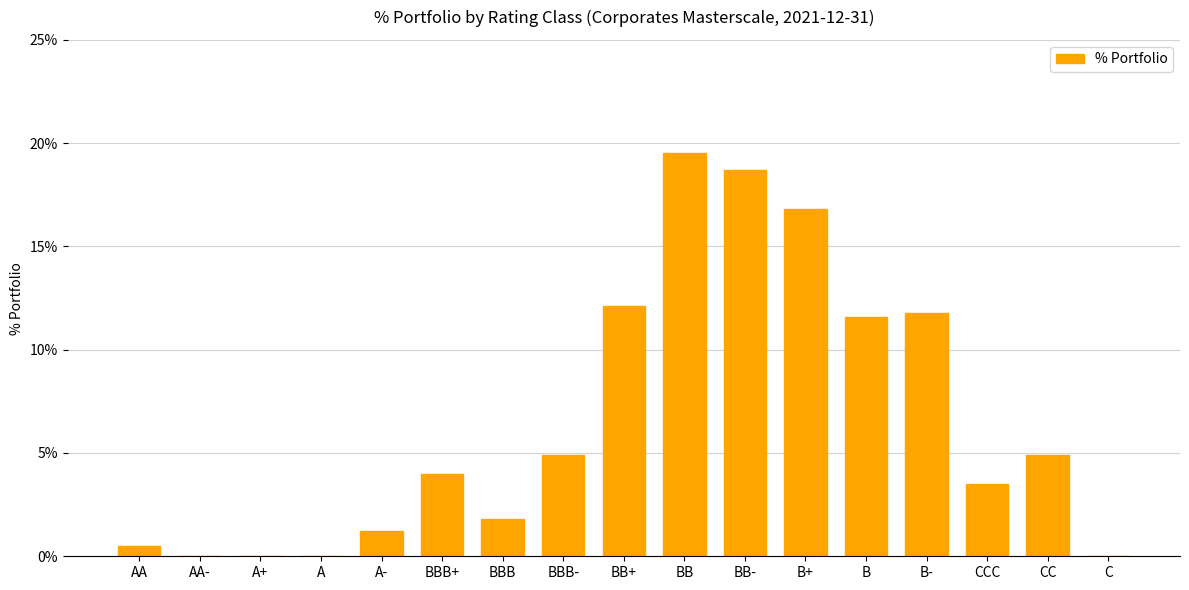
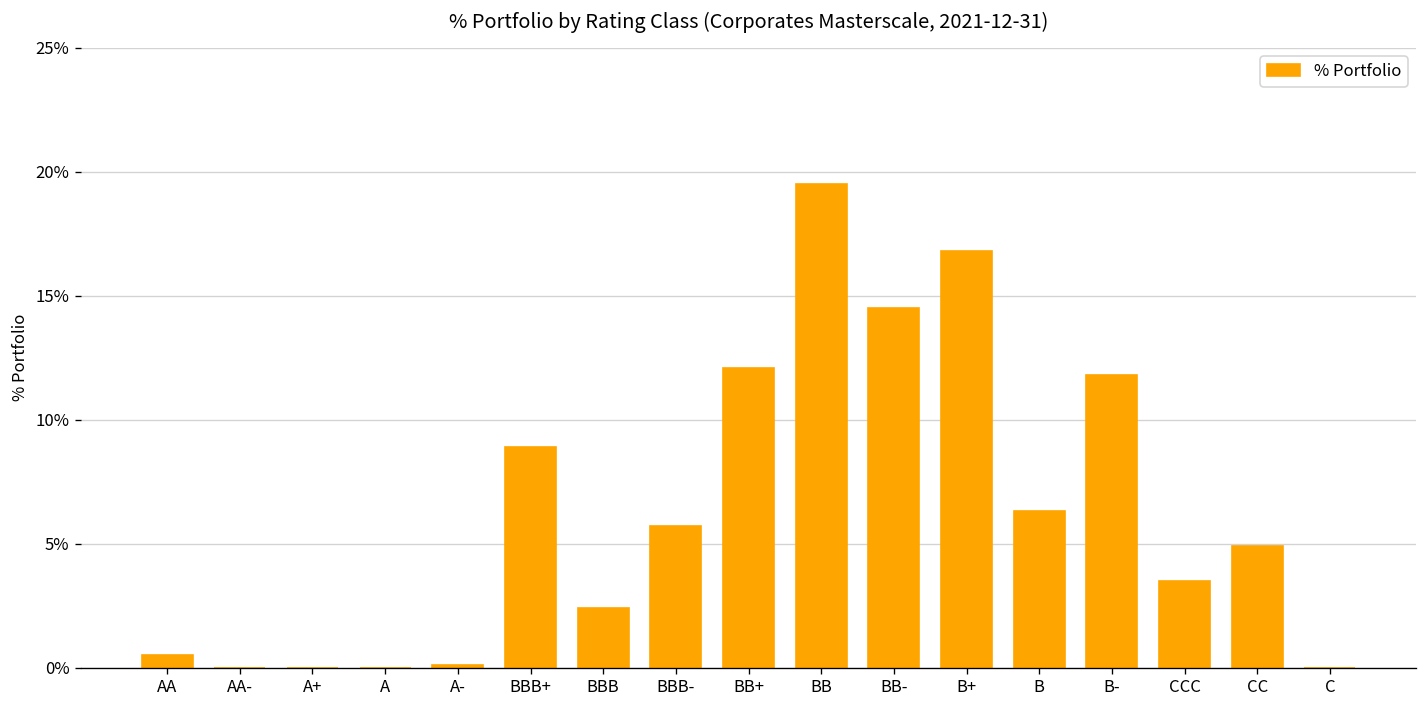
A-: 1.2% -> 0.1%
BBB+: 4.0% -> 8.9%
BBB: 1.8% -> 2.4%
BBB-: 4.9% -> 5.7%
BB-: 18.7% -> 14.5%
B: 11.6% -> 6.3%
